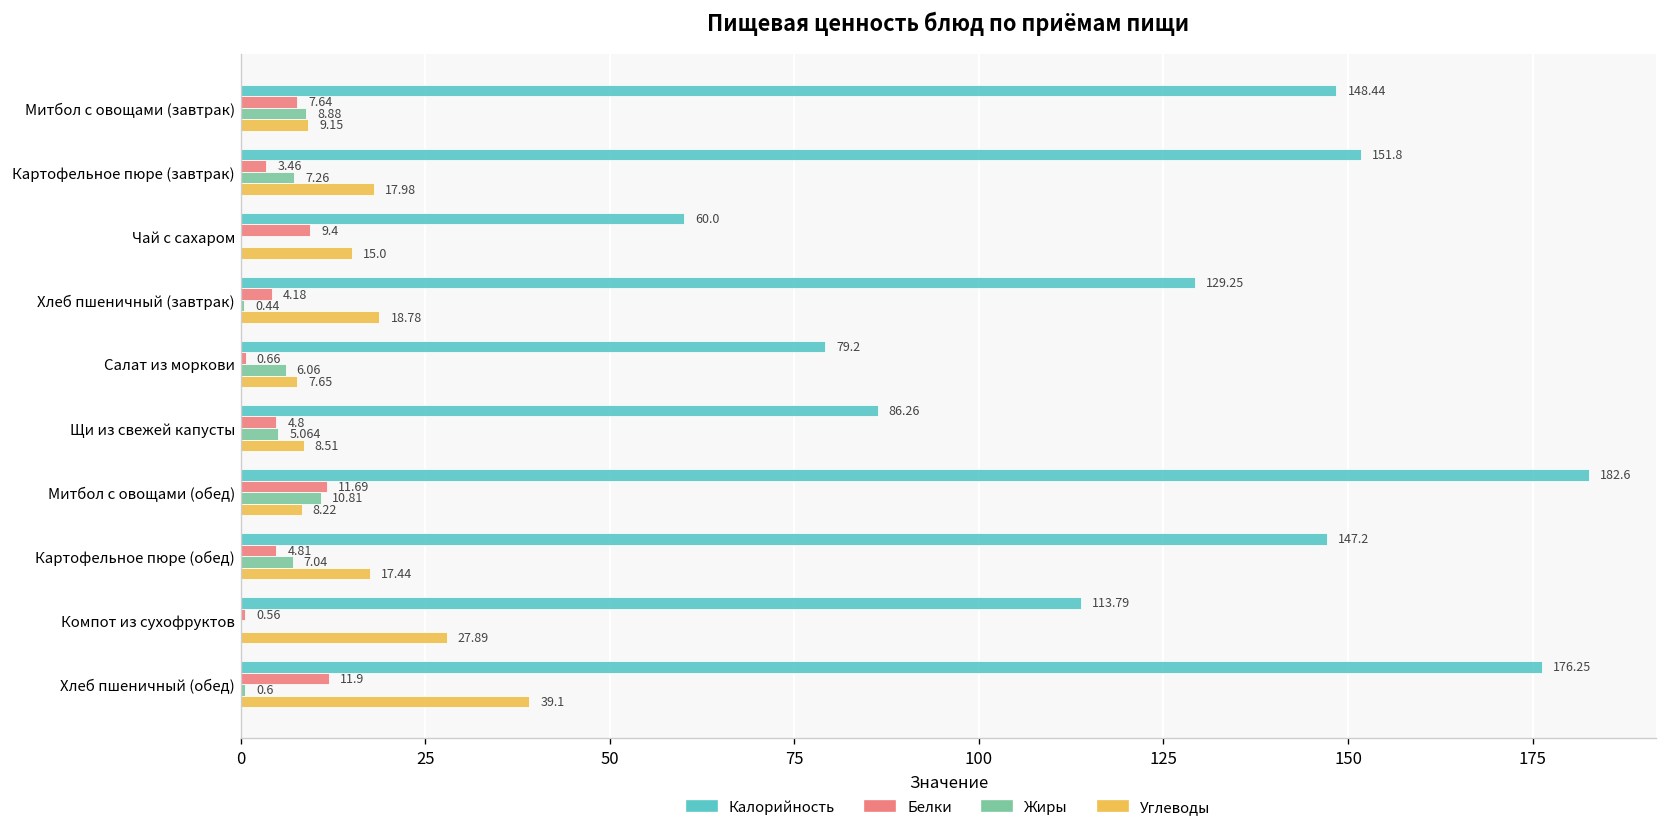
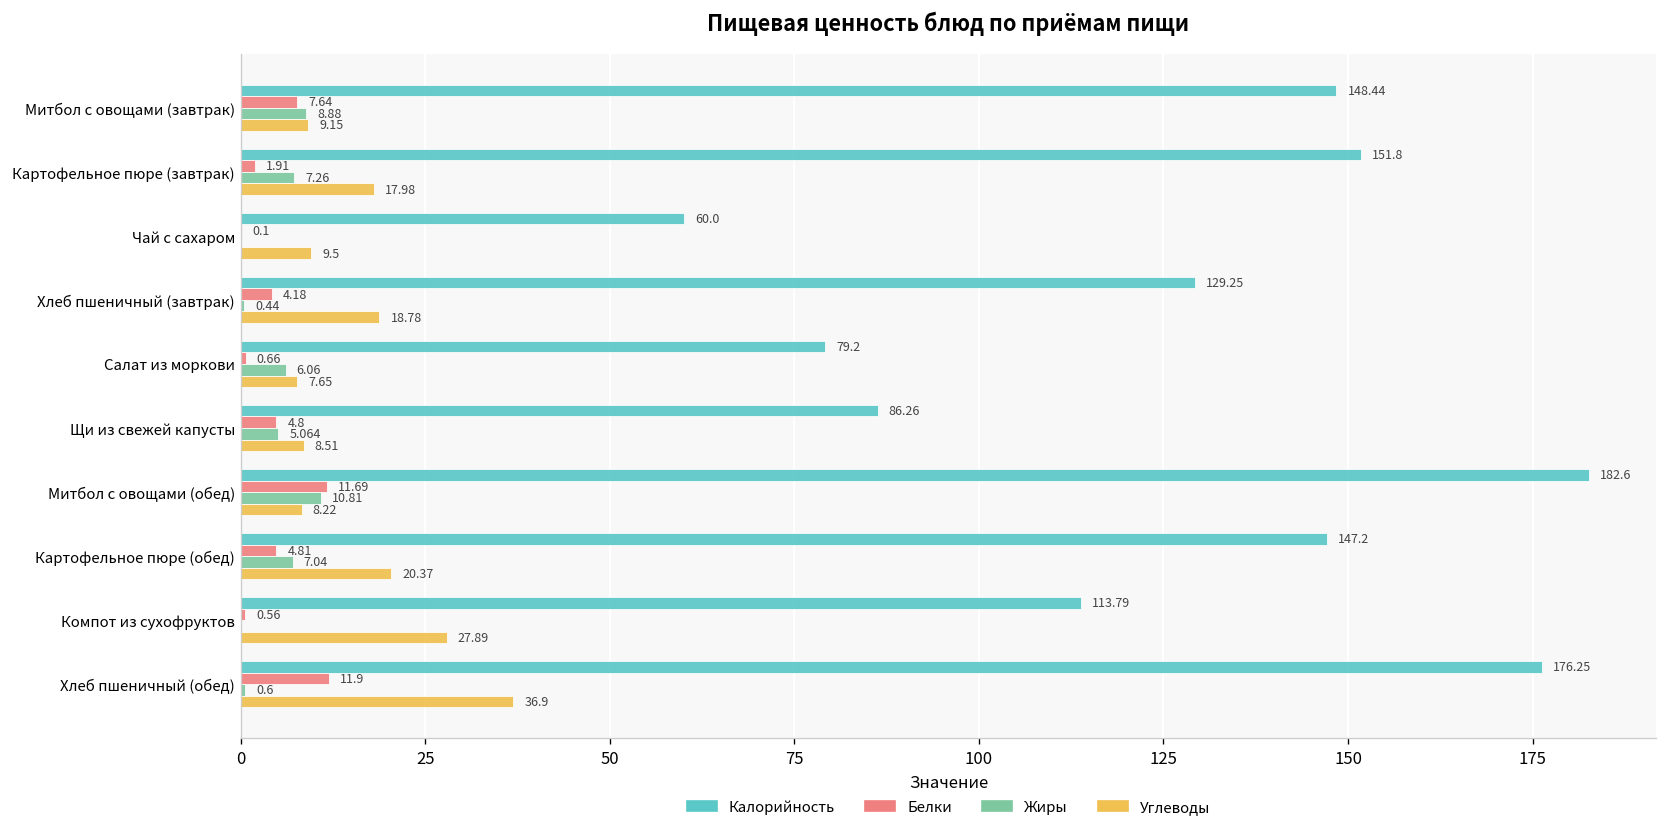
Белки, Картофельное пюре (завтрак): 3.46 -> 1.91
Белки, Чай с сахаром: 9.4 -> 0.1
Углеводы, Чай с сахаром: 15.0 -> 9.5
Углеводы, Картофельное пюре (обед): 17.44 -> 20.37
Углеводы, Хлеб пшеничный (обед): 39.1 -> 36.9
